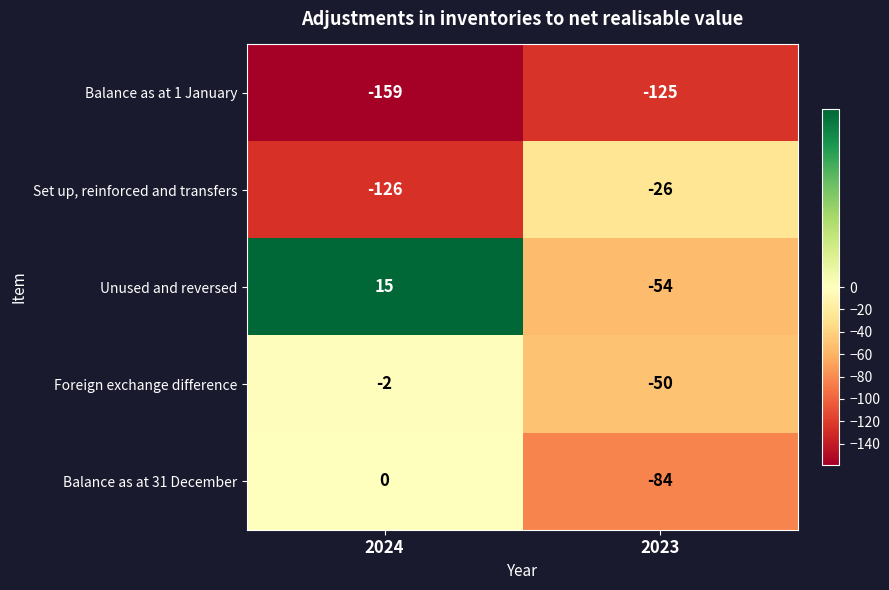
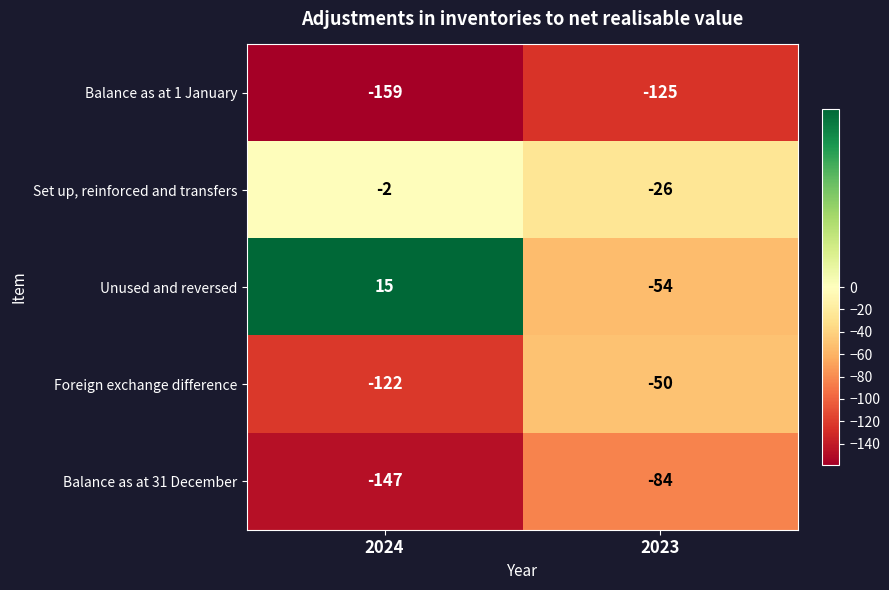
Set up, reinforced and transfers, 2024: -126 -> -2
Foreign exchange difference, 2024: -2 -> -122
Balance as at 31 December, 2024: 0 -> -147
